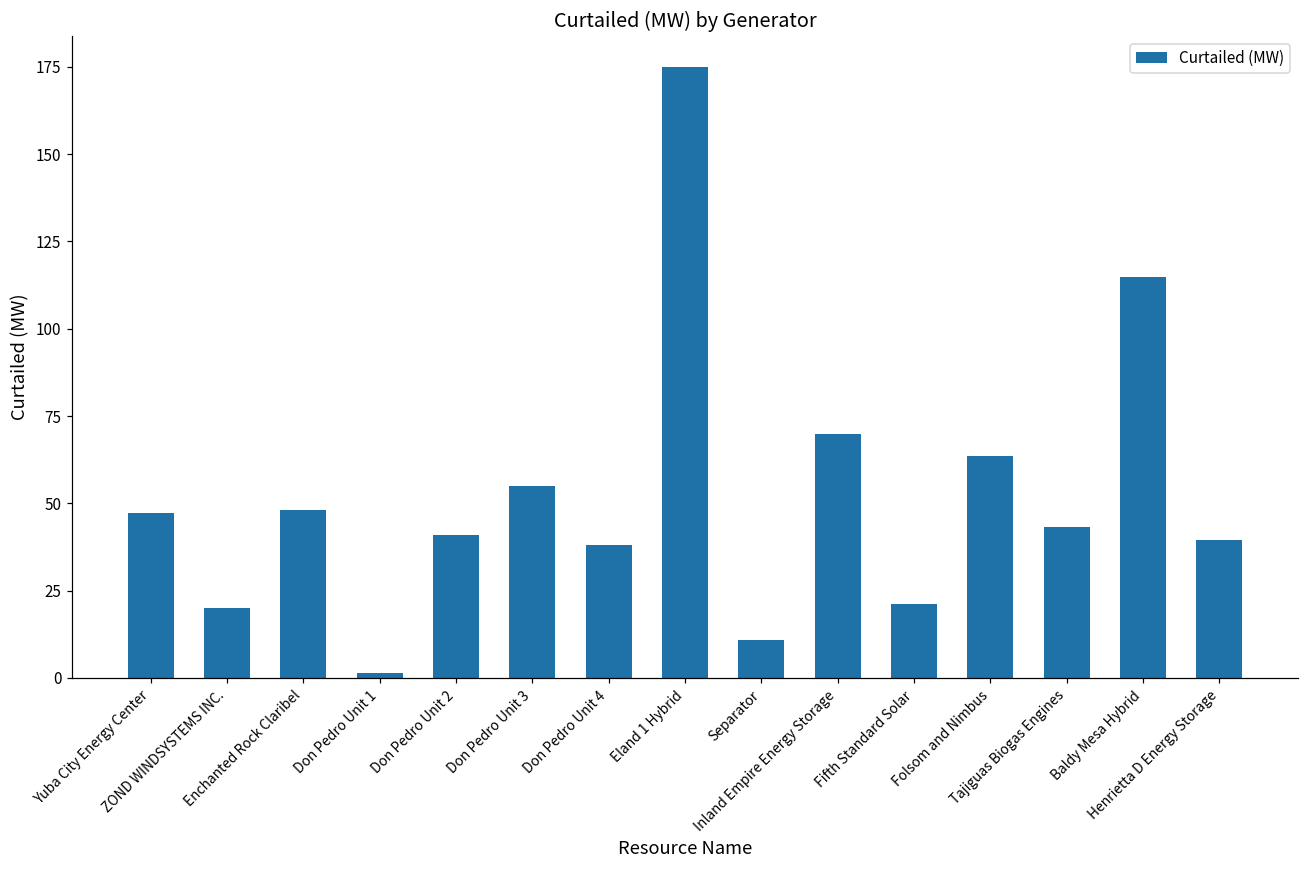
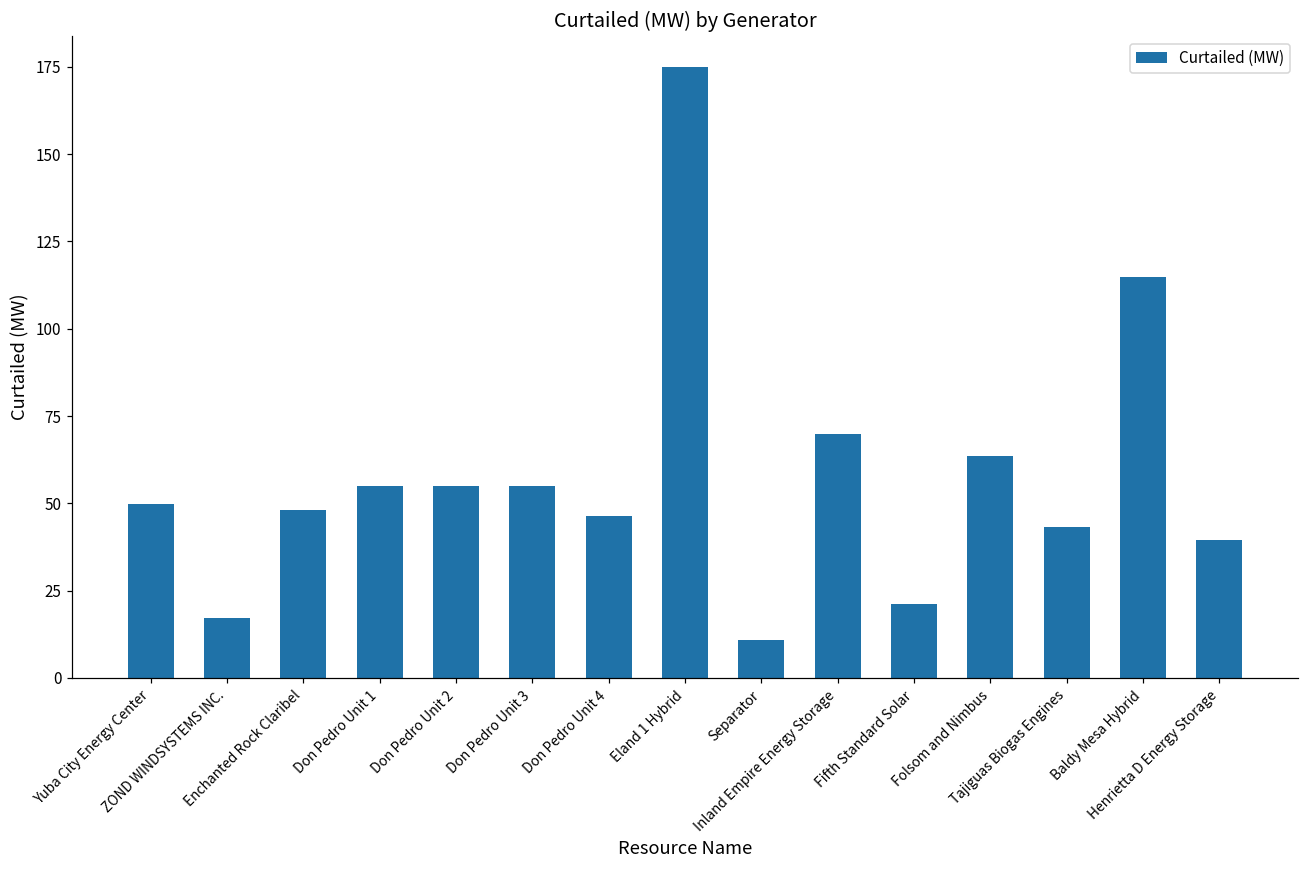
Yuba City Energy Center: 47 -> 50
ZOND WINDSYSTEMS INC.: 20 -> 17
Don Pedro Unit 1: 1 -> 55
Don Pedro Unit 2: 41 -> 55
Don Pedro Unit 4: 38 -> 47
